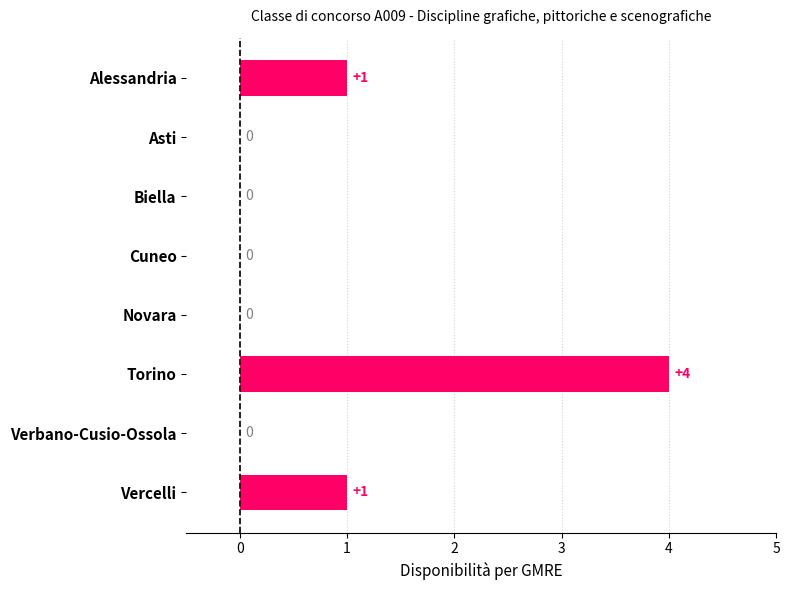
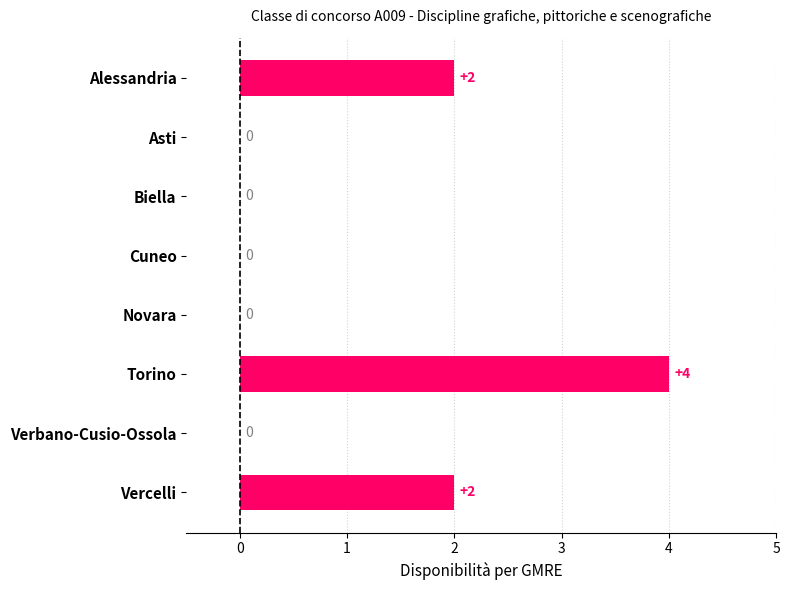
Alessandria: +1 -> +2
Vercelli: +1 -> +2
